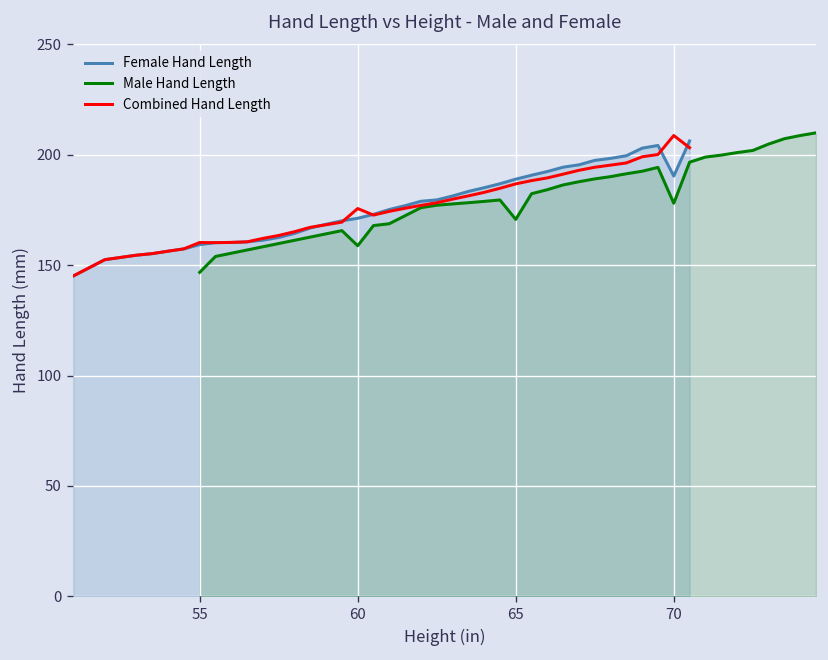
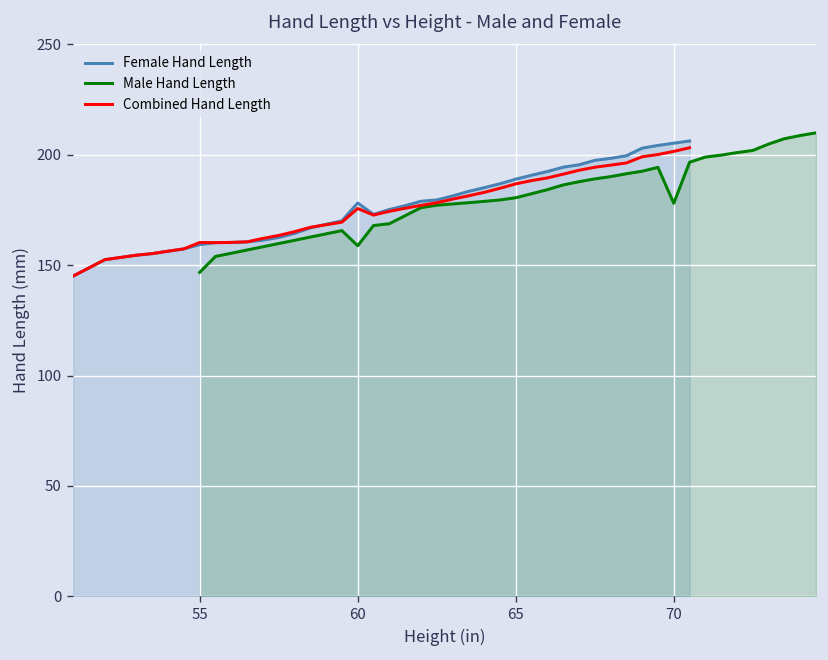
Female Hand Length, 60: 171 -> 178
Male Hand Length, 65: 171 -> 181
Female Hand Length, 70: 190 -> 205
Combined Hand Length, 70: 209 -> 201
